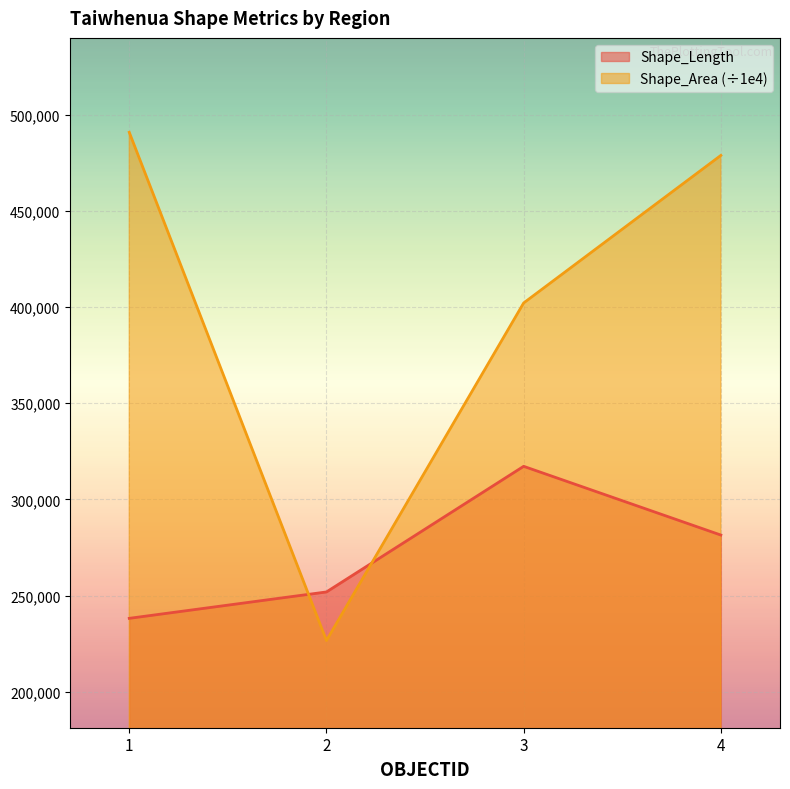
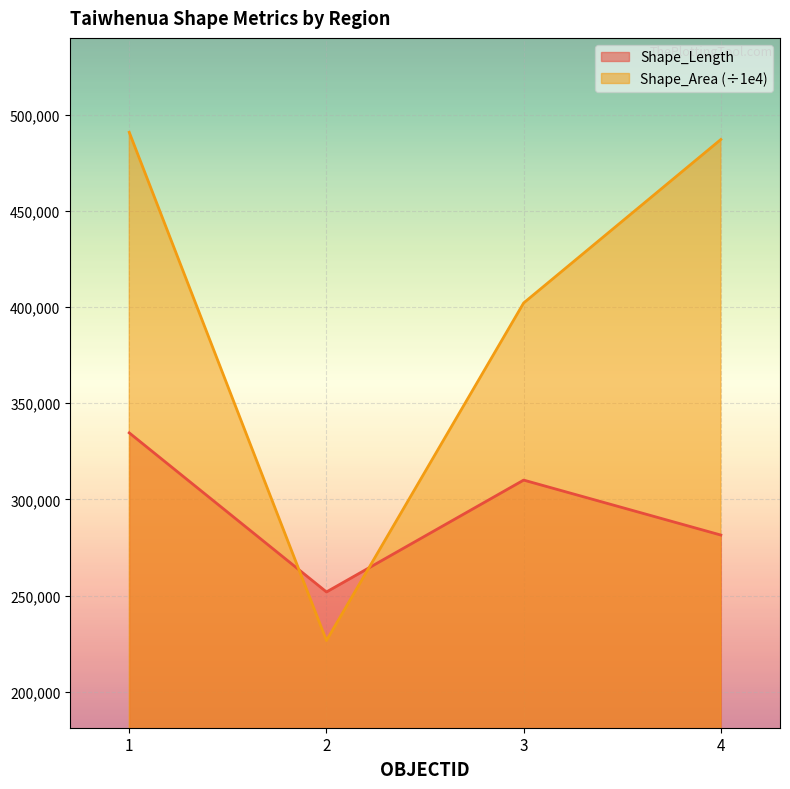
Shape_Length, 1: 238,000 -> 335,000
Shape_Length, 3: 317,000 -> 310,000
Shape_Area (÷1e4), 4: 479,000 -> 487,000
